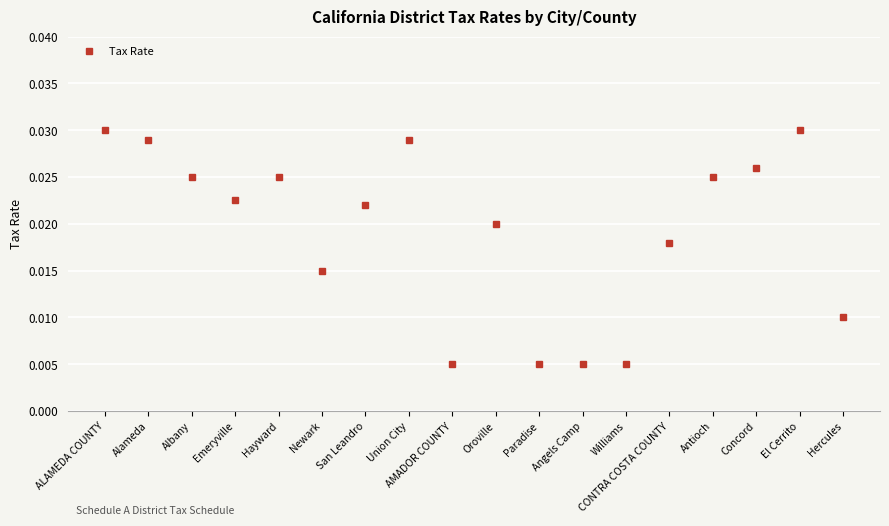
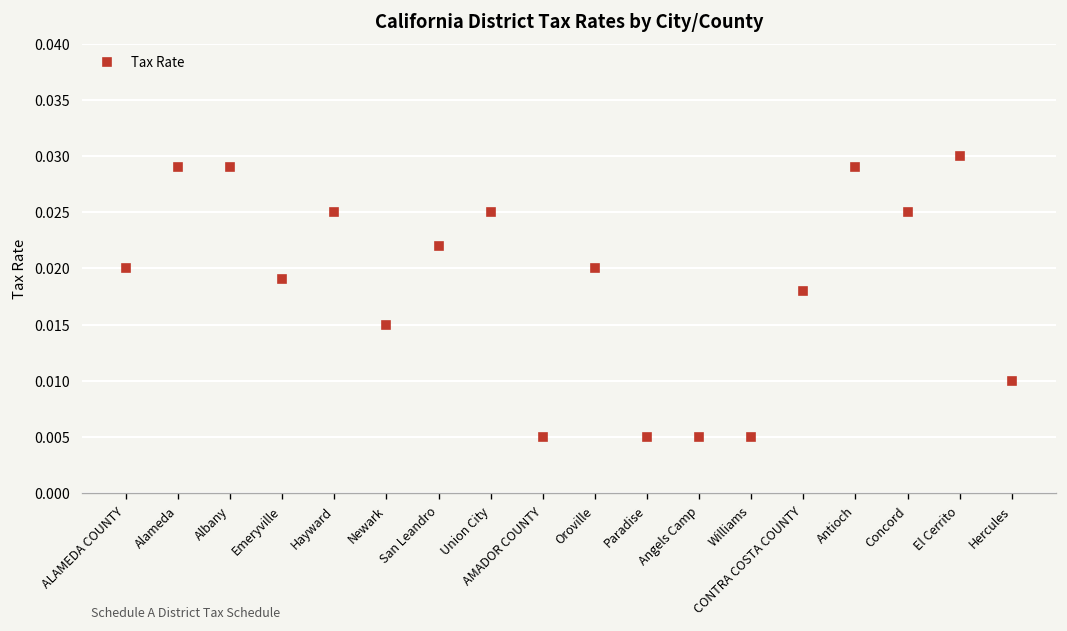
ALAMEDA COUNTY: 0.03 -> 0.02
Albany: 0.025 -> 0.029
Emeryville: 0.023 -> 0.019
Union City: 0.029 -> 0.025
Antioch: 0.025 -> 0.029
Concord: 0.026 -> 0.025
